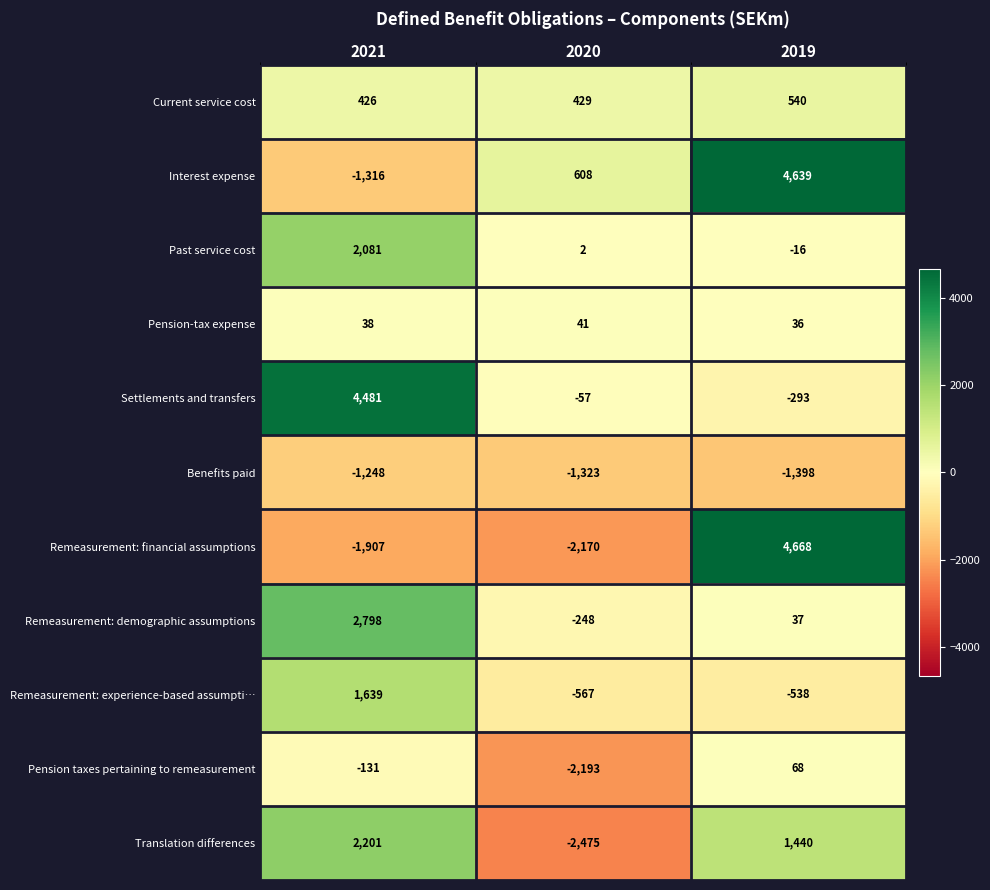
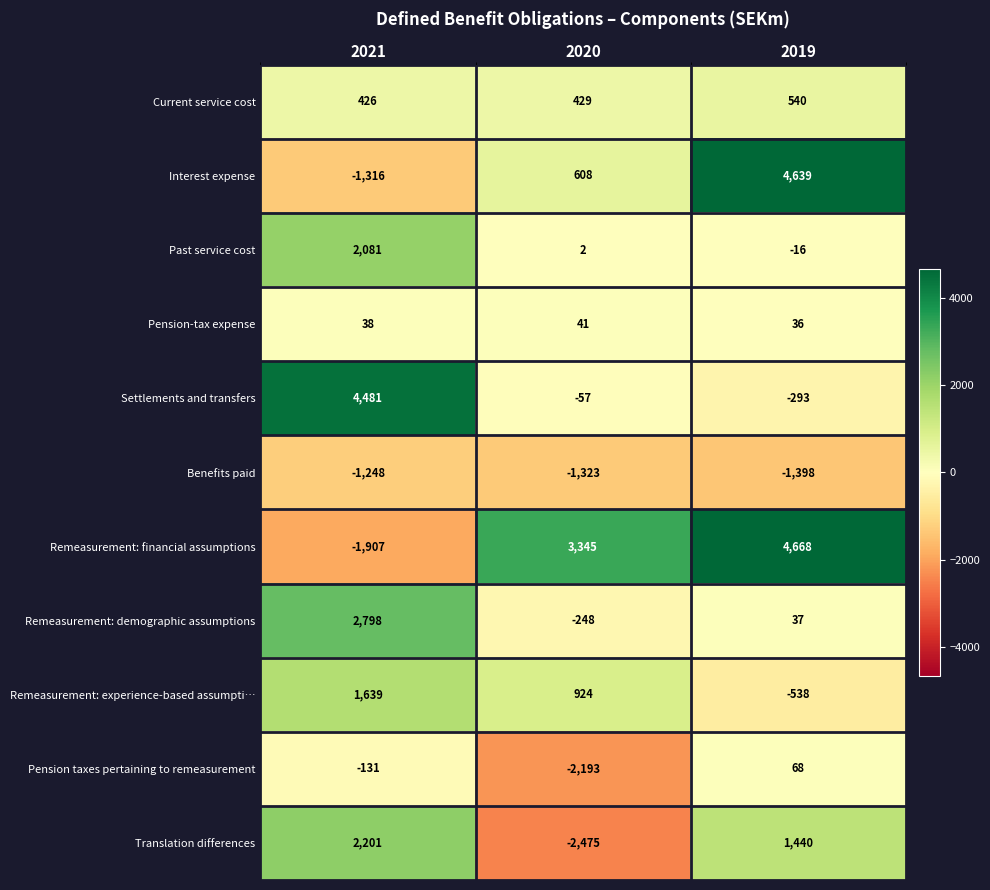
Remeasurement: financial assumptions, 2020: -2,170 -> 3,345
Remeasurement: experience-based assumpti…, 2020: -567 -> 924
